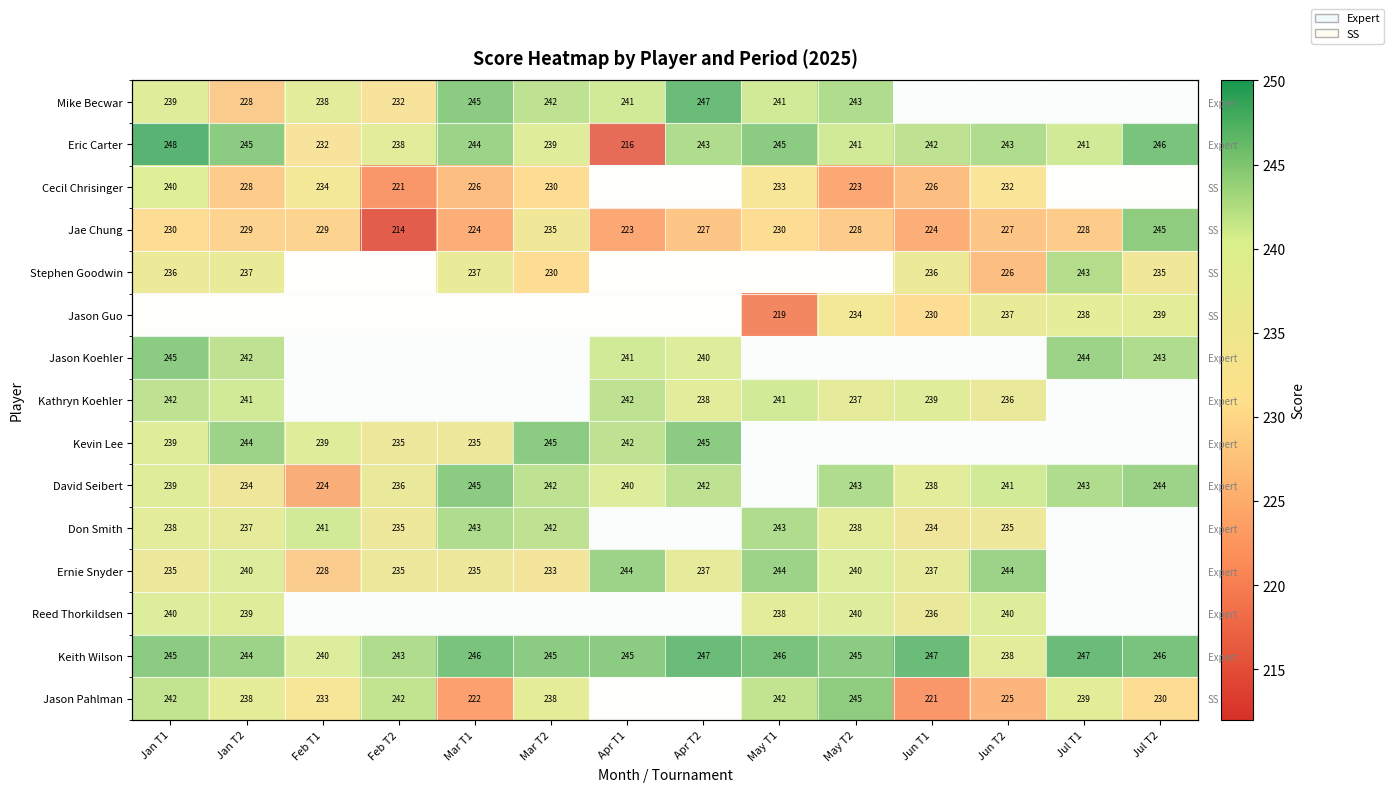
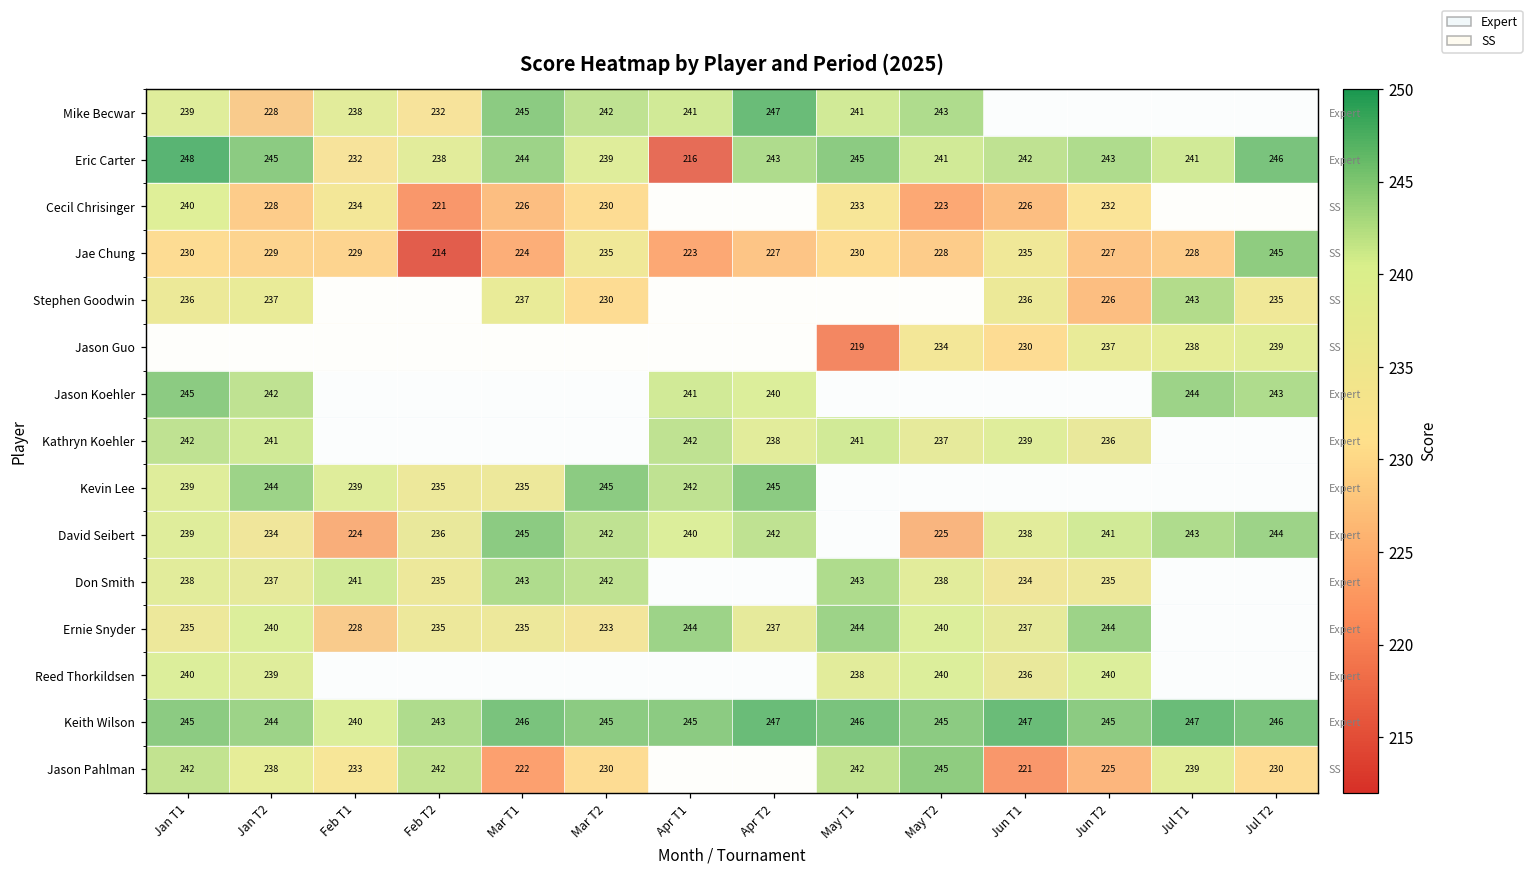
Jae Chung, Jun T1: 224 -> 235
David Seibert, May T2: 243 -> 225
Keith Wilson, Jun T2: 238 -> 245
Jason Pahlman, Mar T2: 238 -> 230
